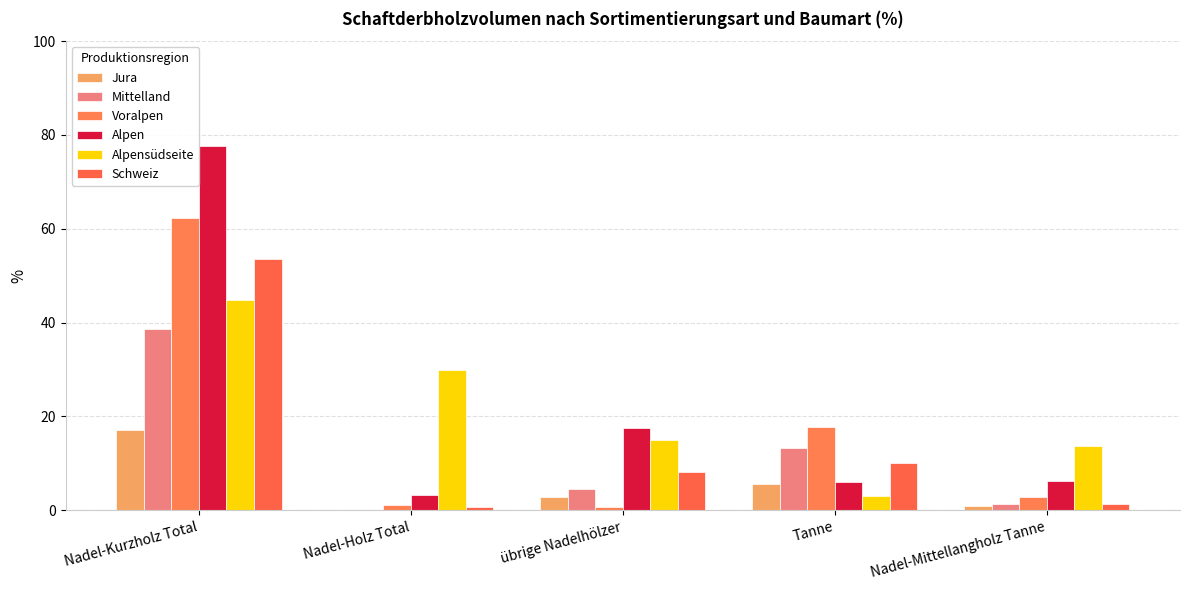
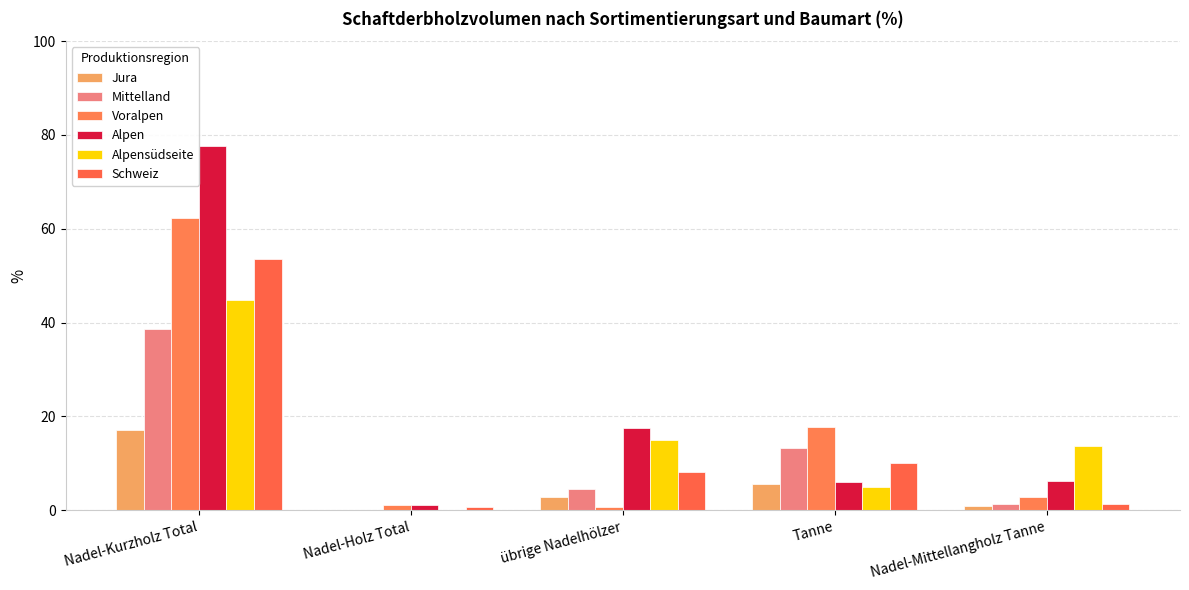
Alpen, Nadel-Holz Total: 3 -> 1
Alpensüdseite, Nadel-Holz Total: 30 -> 0
Alpensüdseite, Tanne: 3 -> 5
